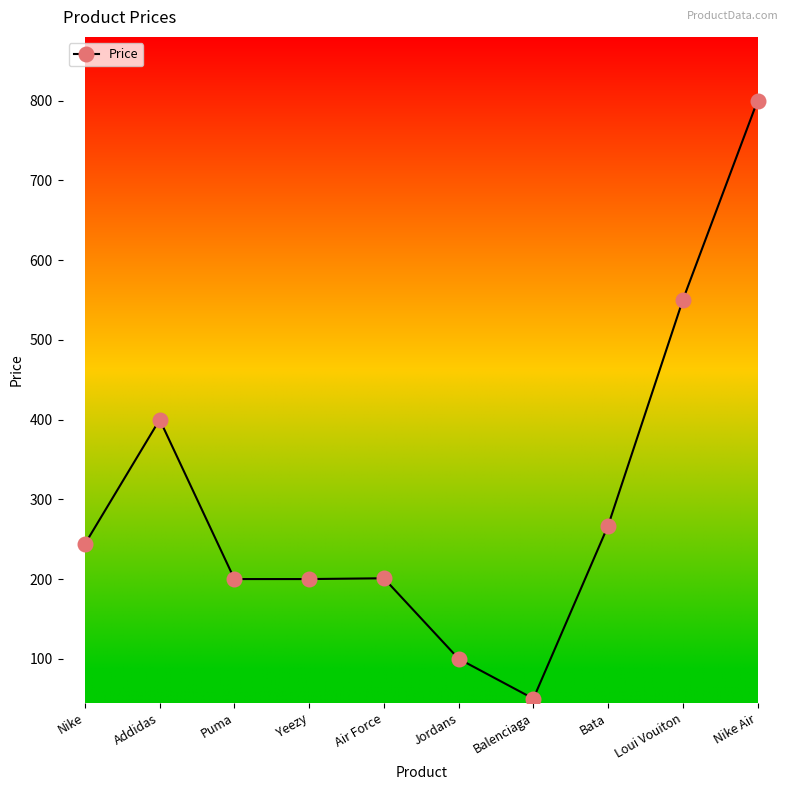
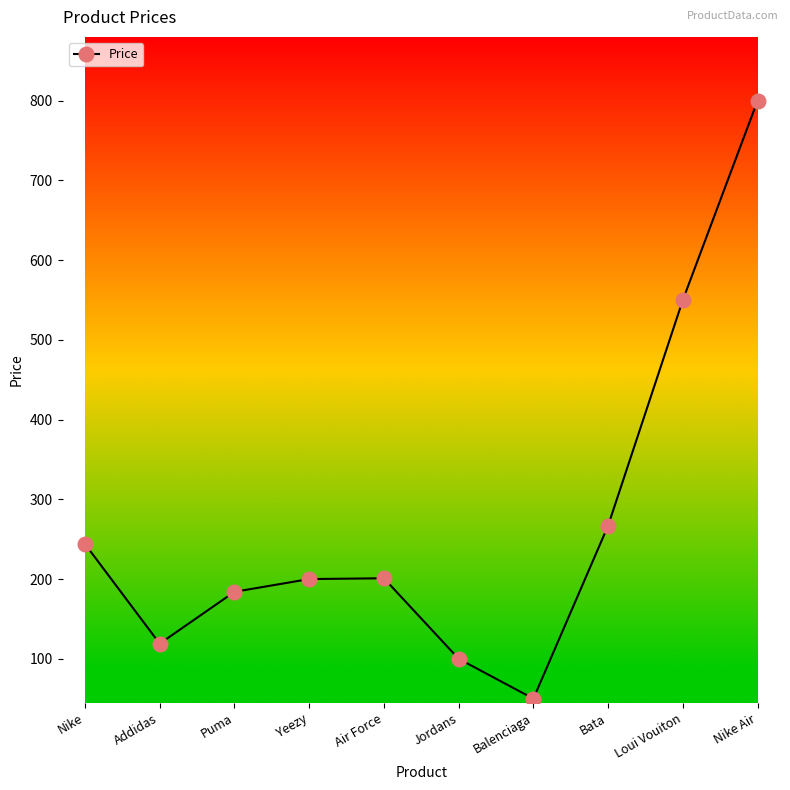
Addidas: 400 -> 120
Puma: 200 -> 180
